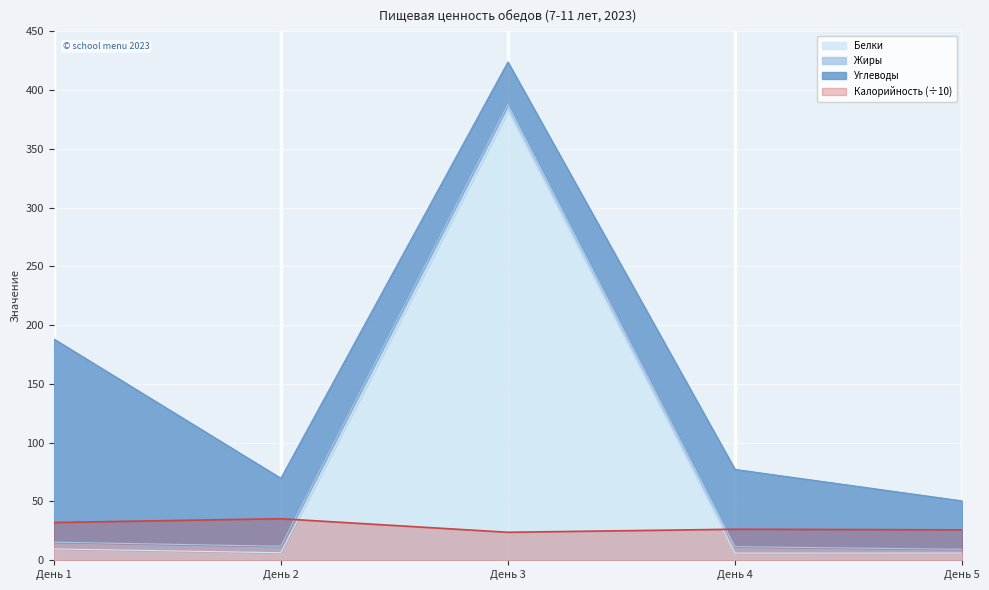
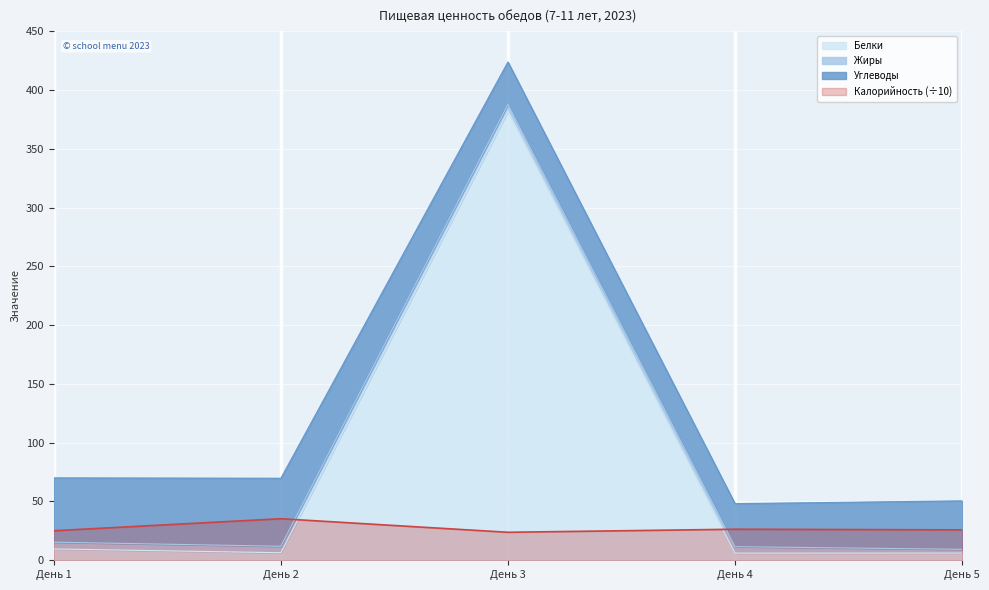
Углеводы, День 1: 173 -> 55
Калорийность (÷10), День 1: 32 -> 25
Углеводы, День 4: 66 -> 37
